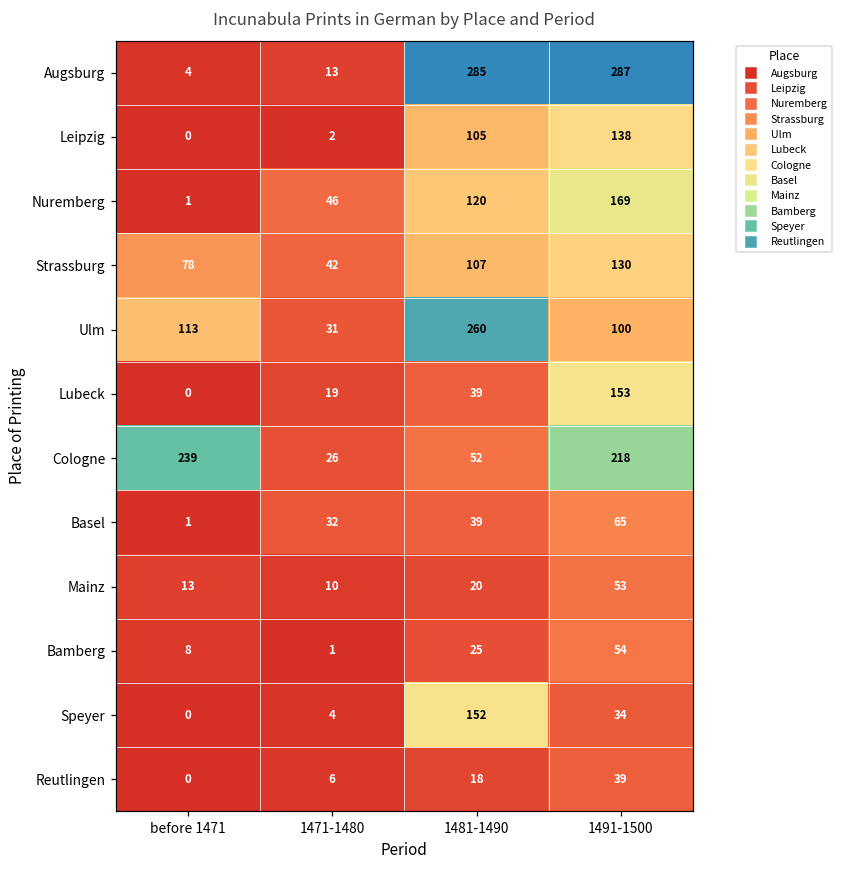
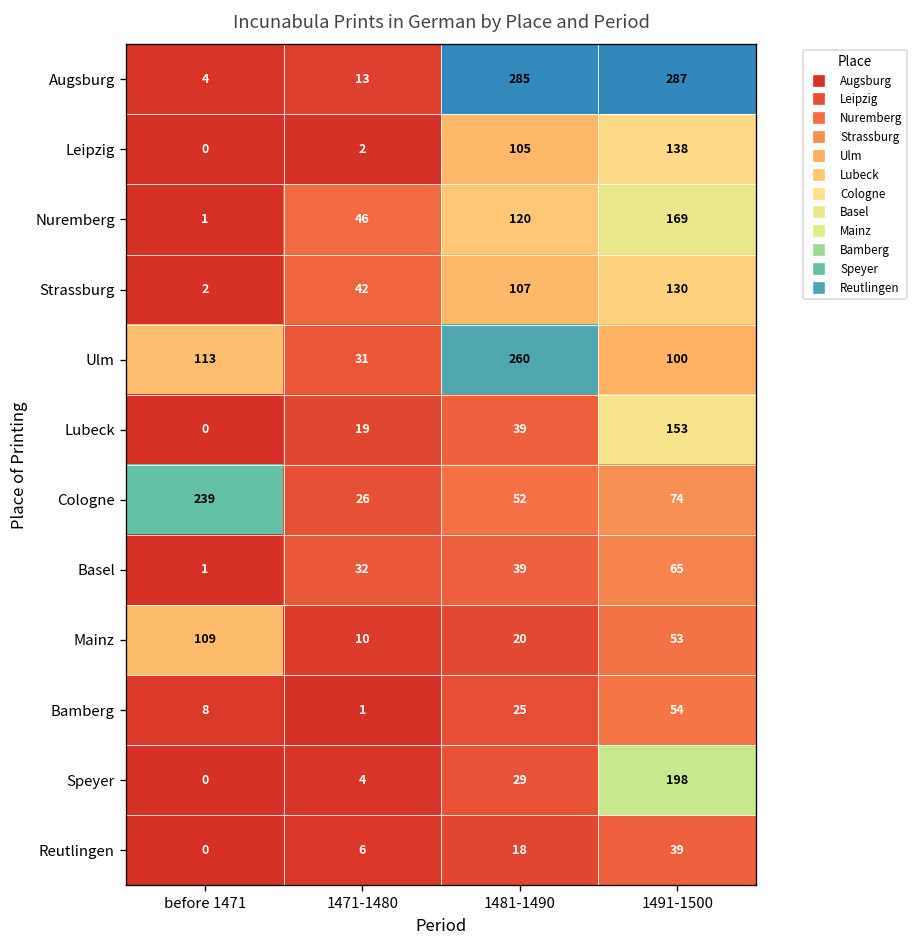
Strassburg, before 1471: 78 -> 2
Cologne, 1491-1500: 218 -> 74
Mainz, before 1471: 13 -> 109
Speyer, 1481-1490: 152 -> 29
Speyer, 1491-1500: 34 -> 198
